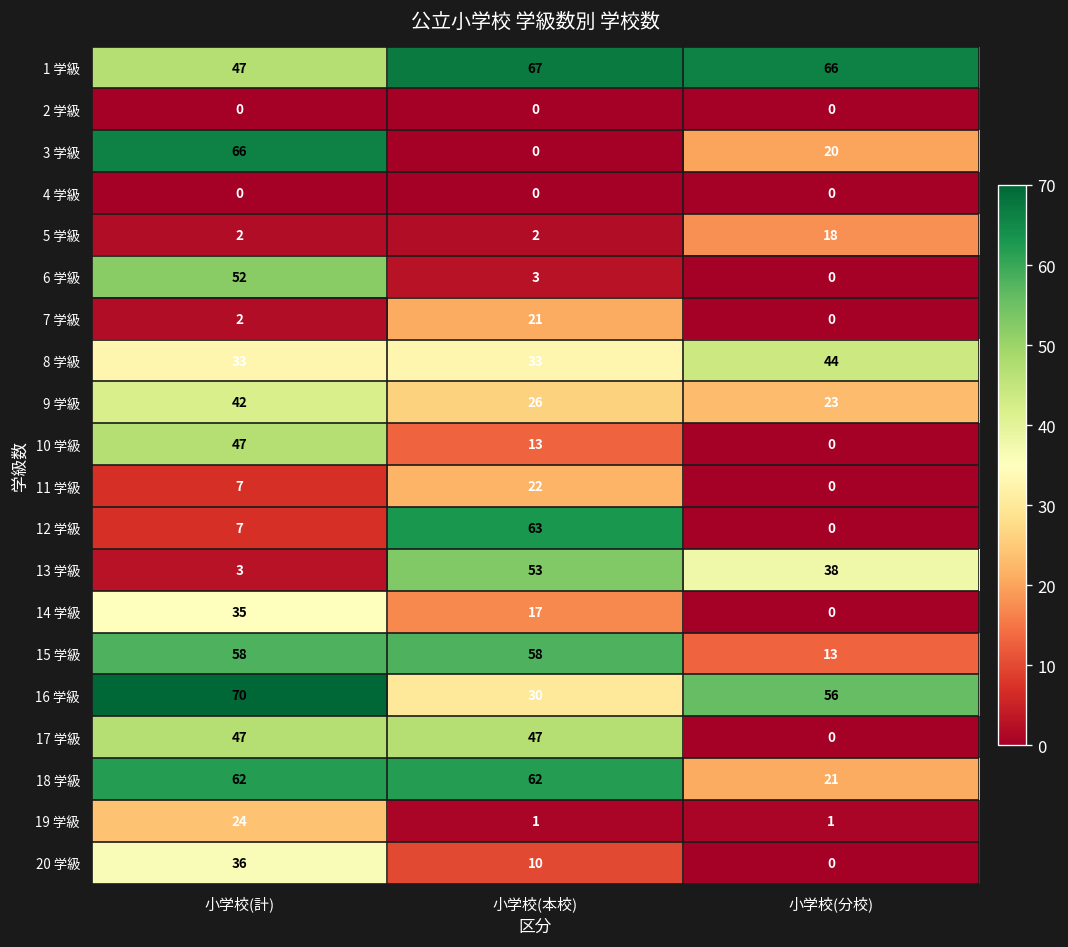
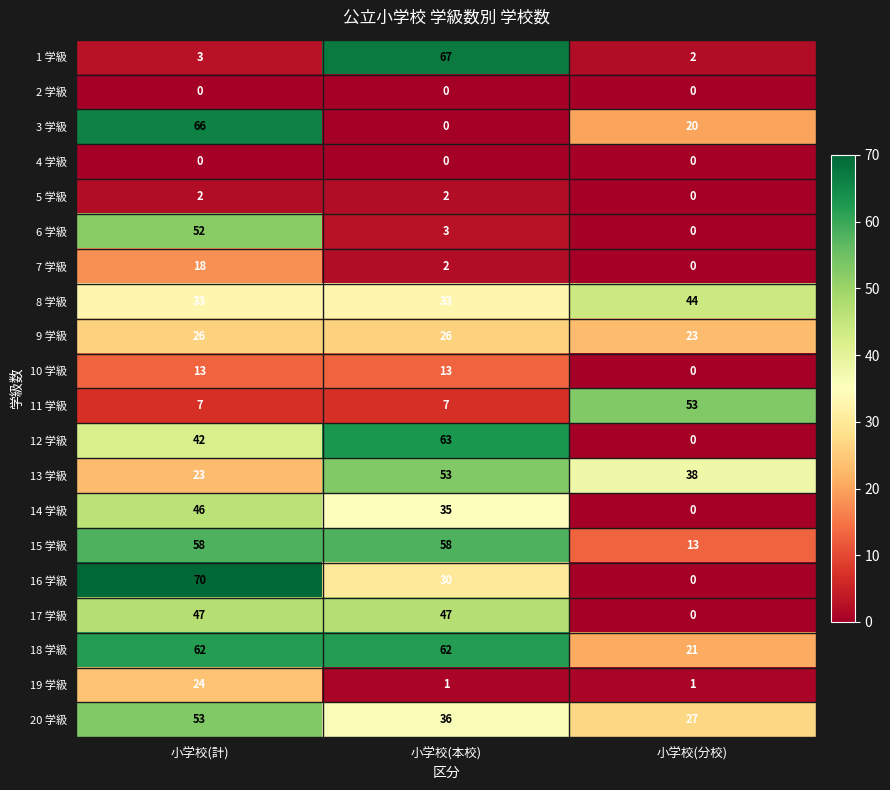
1 学級, 小学校(計): 47 -> 3
1 学級, 小学校(分校): 66 -> 2
5 学級, 小学校(分校): 18 -> 0
7 学級, 小学校(計): 2 -> 18
7 学級, 小学校(本校): 21 -> 2
9 学級, 小学校(計): 42 -> 26
10 学級, 小学校(計): 47 -> 13
11 学級, 小学校(本校): 22 -> 7
11 学級, 小学校(分校): 0 -> 53
12 学級, 小学校(計): 7 -> 42
13 学級, 小学校(計): 3 -> 23
14 学級, 小学校(計): 35 -> 46
14 学級, 小学校(本校): 17 -> 35
16 学級, 小学校(分校): 56 -> 0
20 学級, 小学校(計): 36 -> 53
20 学級, 小学校(本校): 10 -> 36
20 学級, 小学校(分校): 0 -> 27
